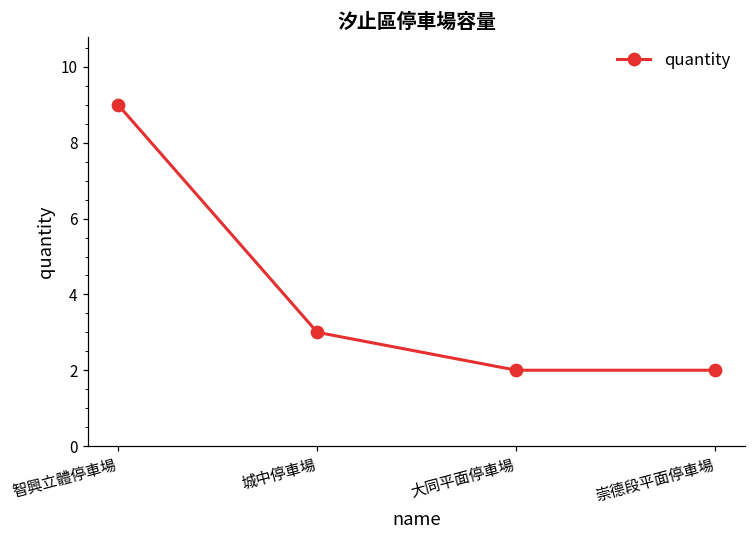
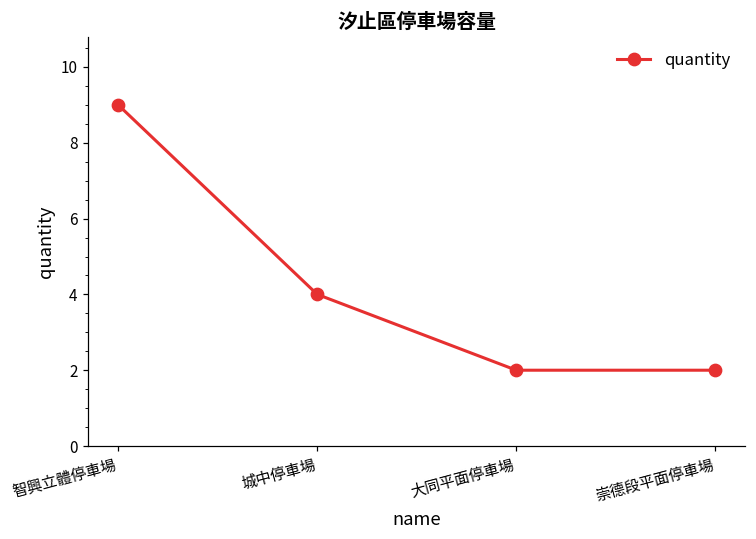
城中停車場: 3 -> 4
